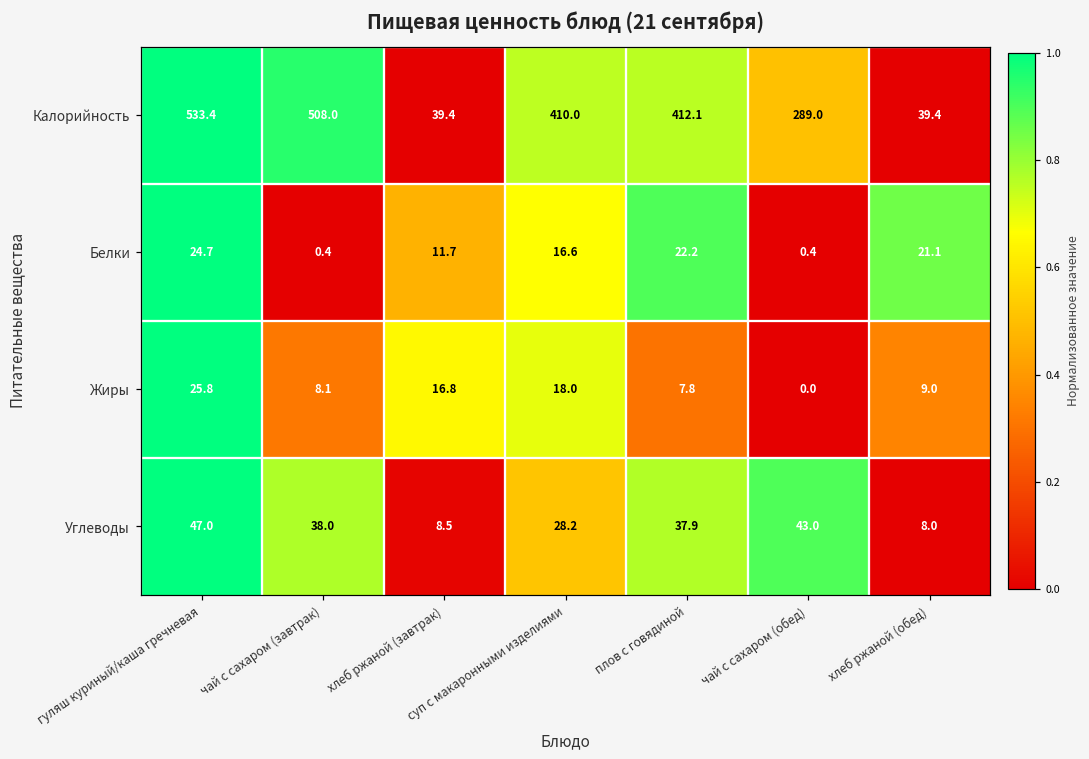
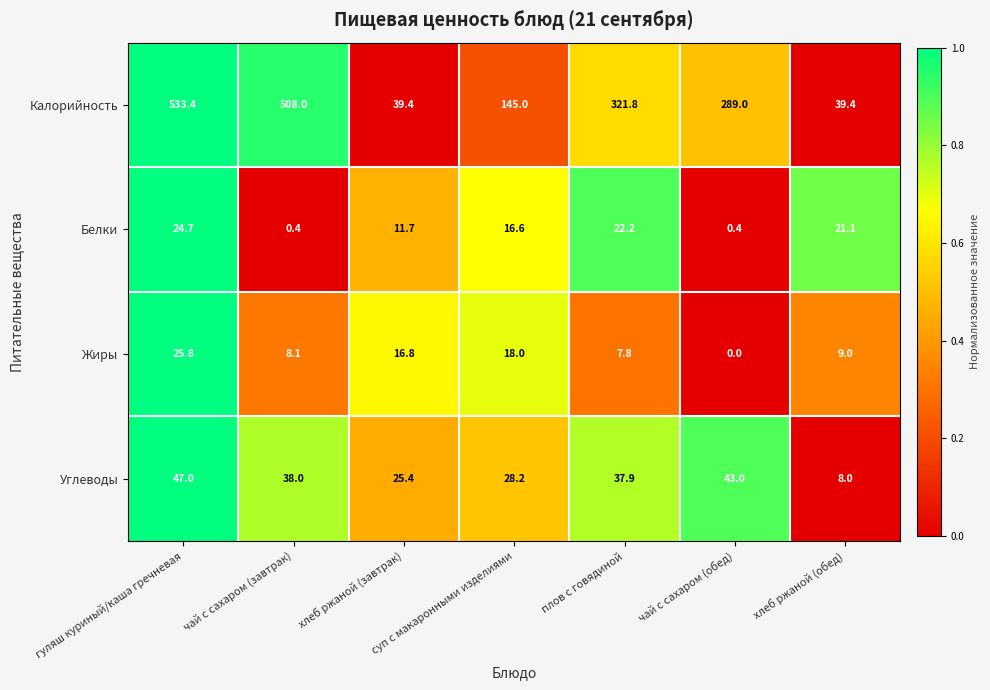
Калорийность, суп с макаронными изделиями: 410.0 -> 145.0
Калорийность, плов с говядиной: 412.1 -> 321.8
Углеводы, хлеб ржаной (завтрак): 8.5 -> 25.4
